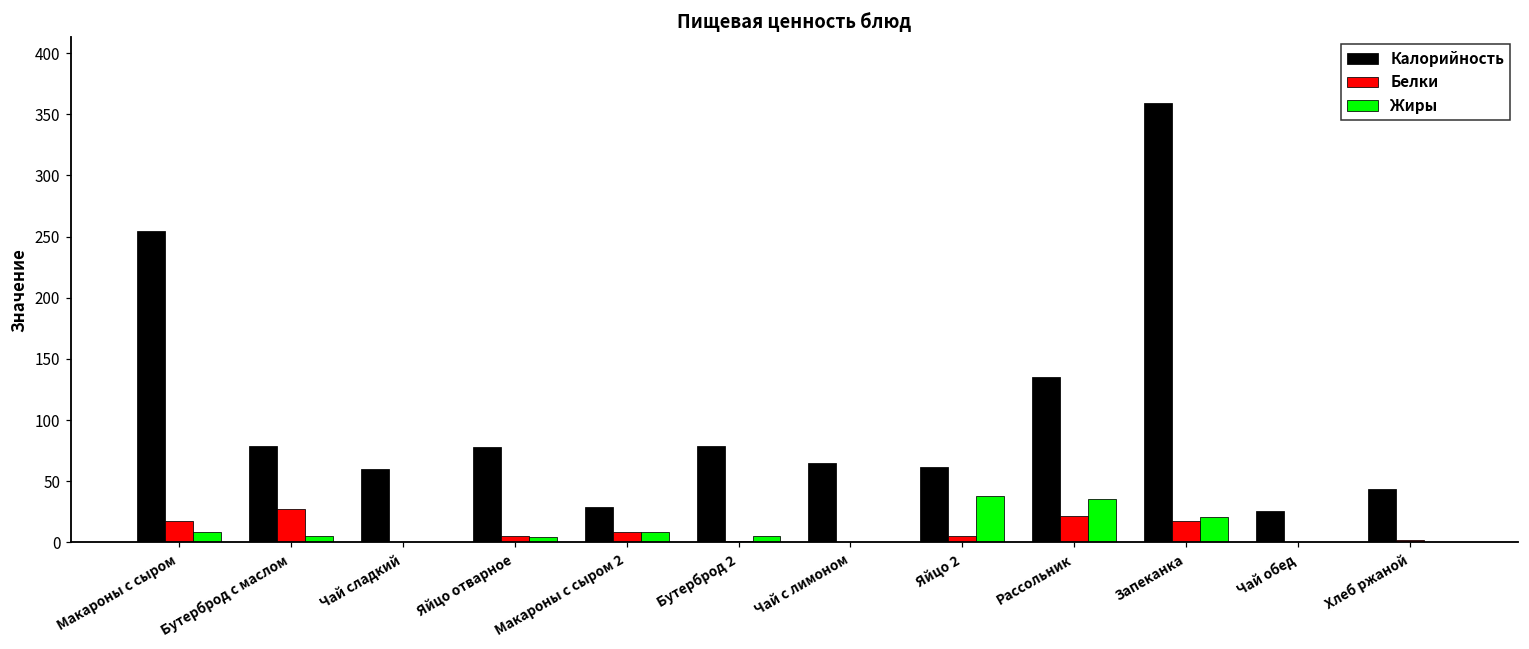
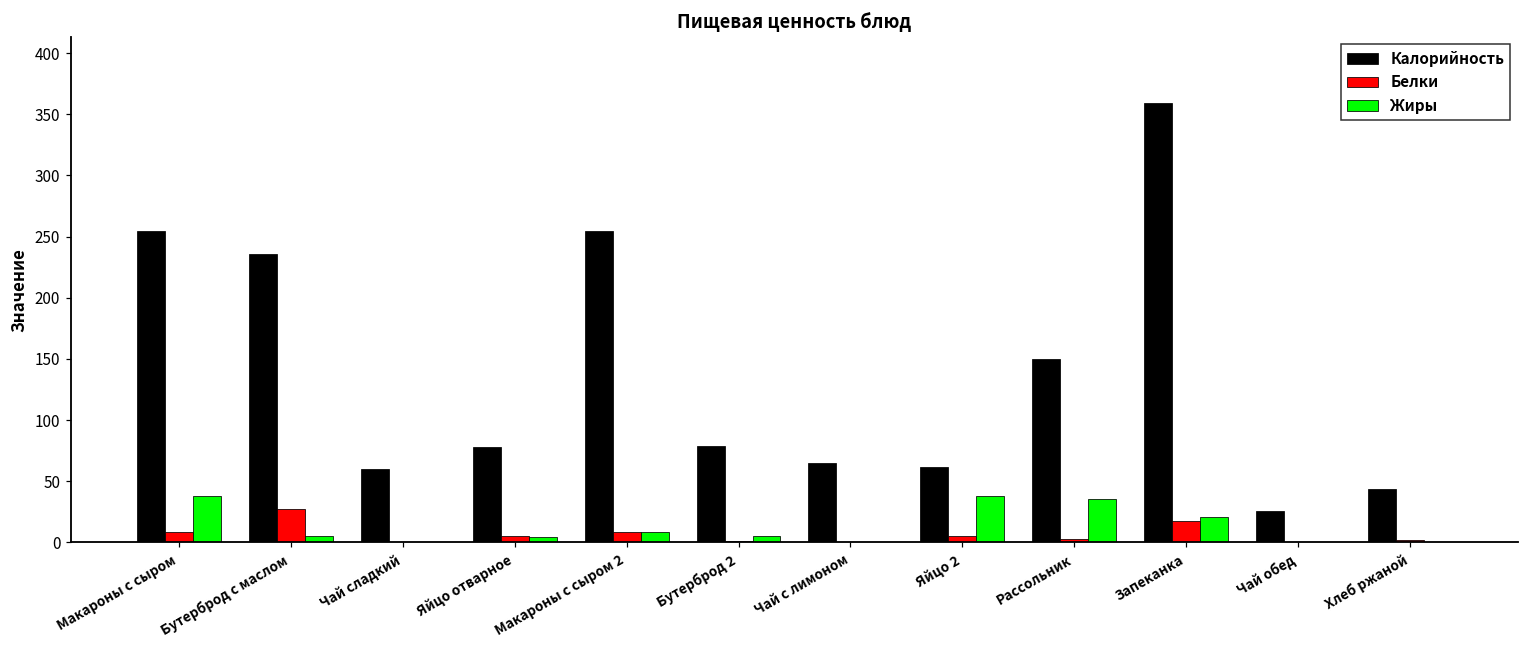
Белки, Макароны с сыром: 17 -> 9
Жиры, Макароны с сыром: 8 -> 38
Калорийность, Бутерброд с маслом: 79 -> 236
Калорийность, Макароны с сыром 2: 29 -> 255
Калорийность, Рассольник: 135 -> 150
Белки, Рассольник: 22 -> 3
